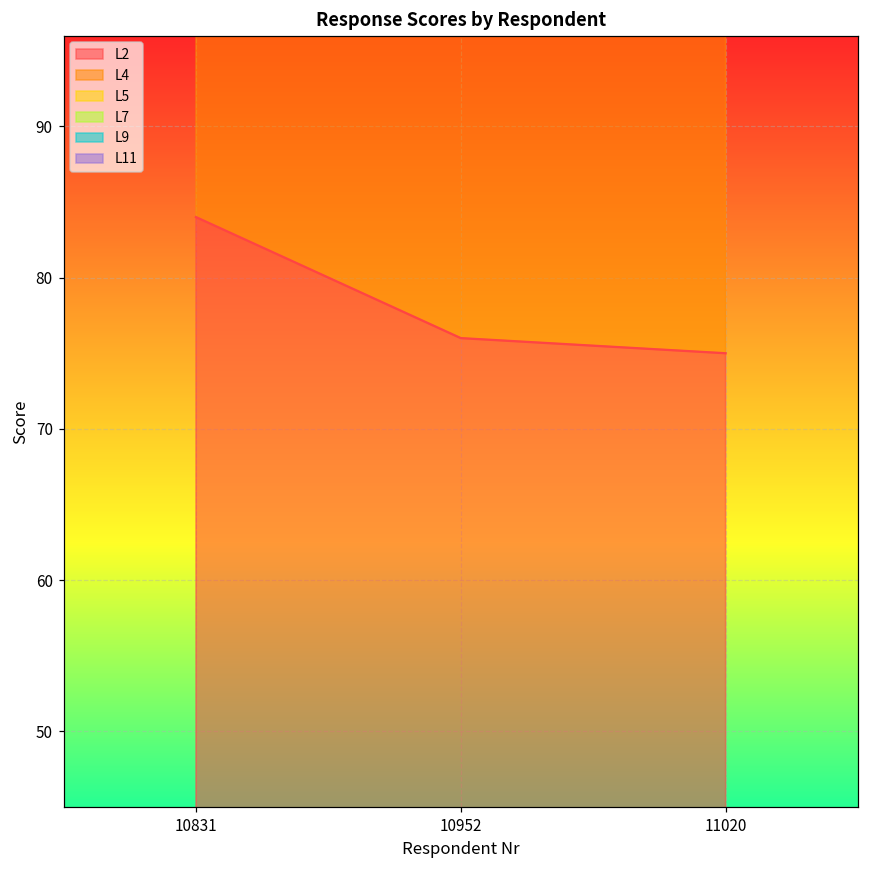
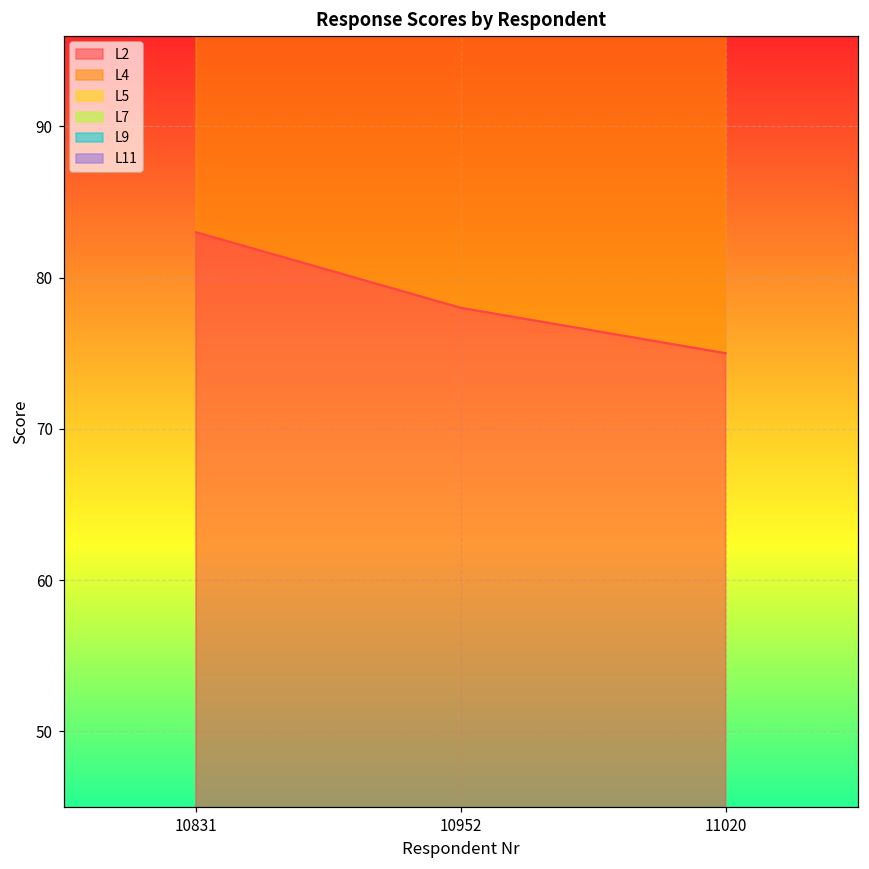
L2, 10831: 84 -> 83
L2, 10952: 76 -> 78
